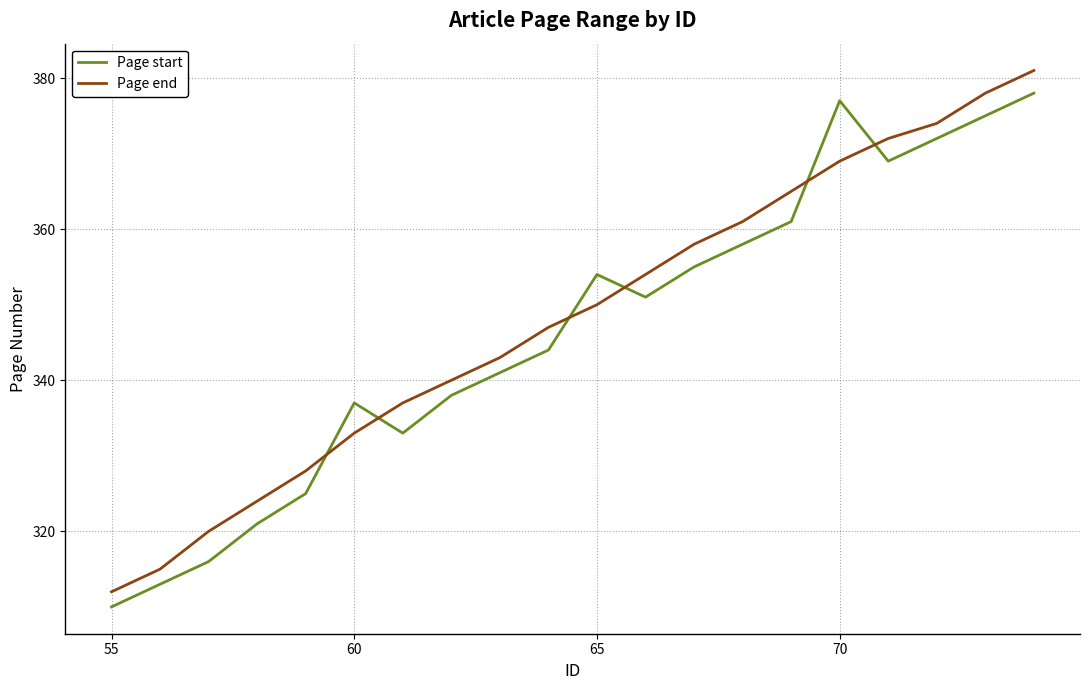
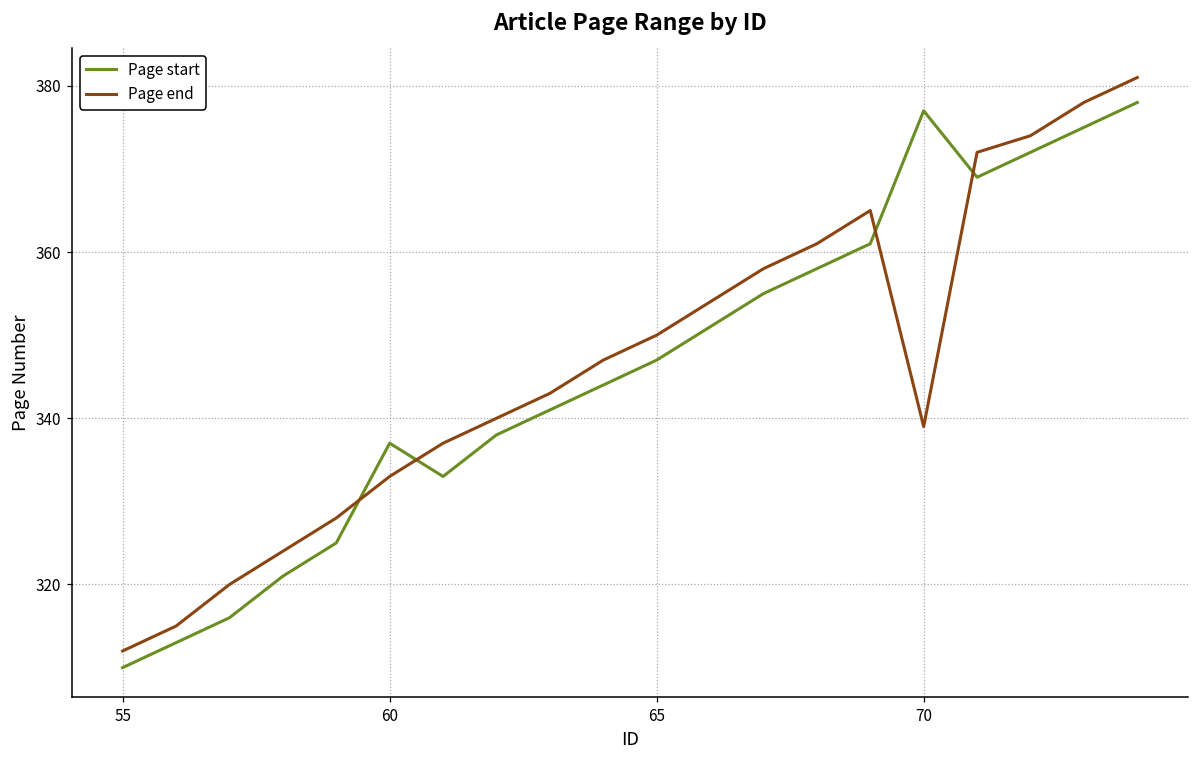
Page start, 65: 354 -> 347
Page end, 70: 369 -> 339
